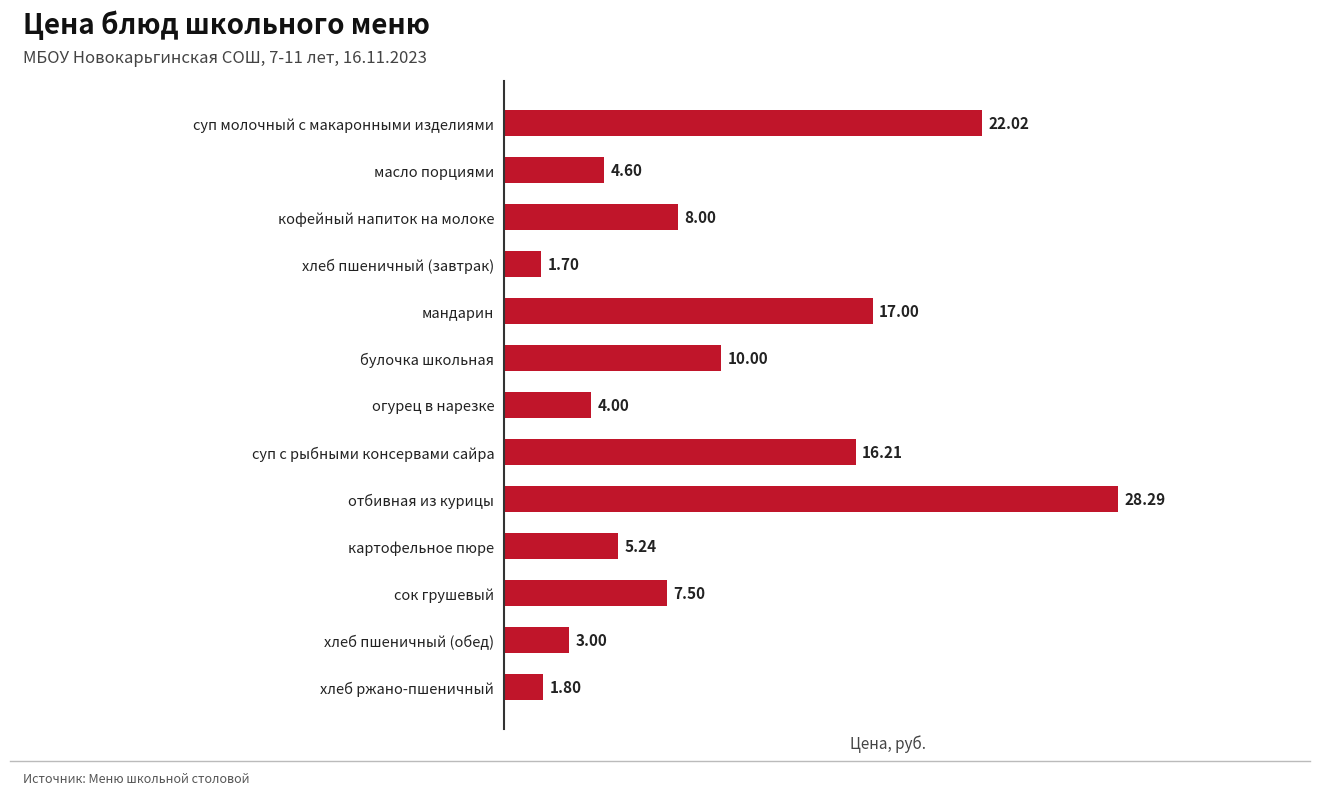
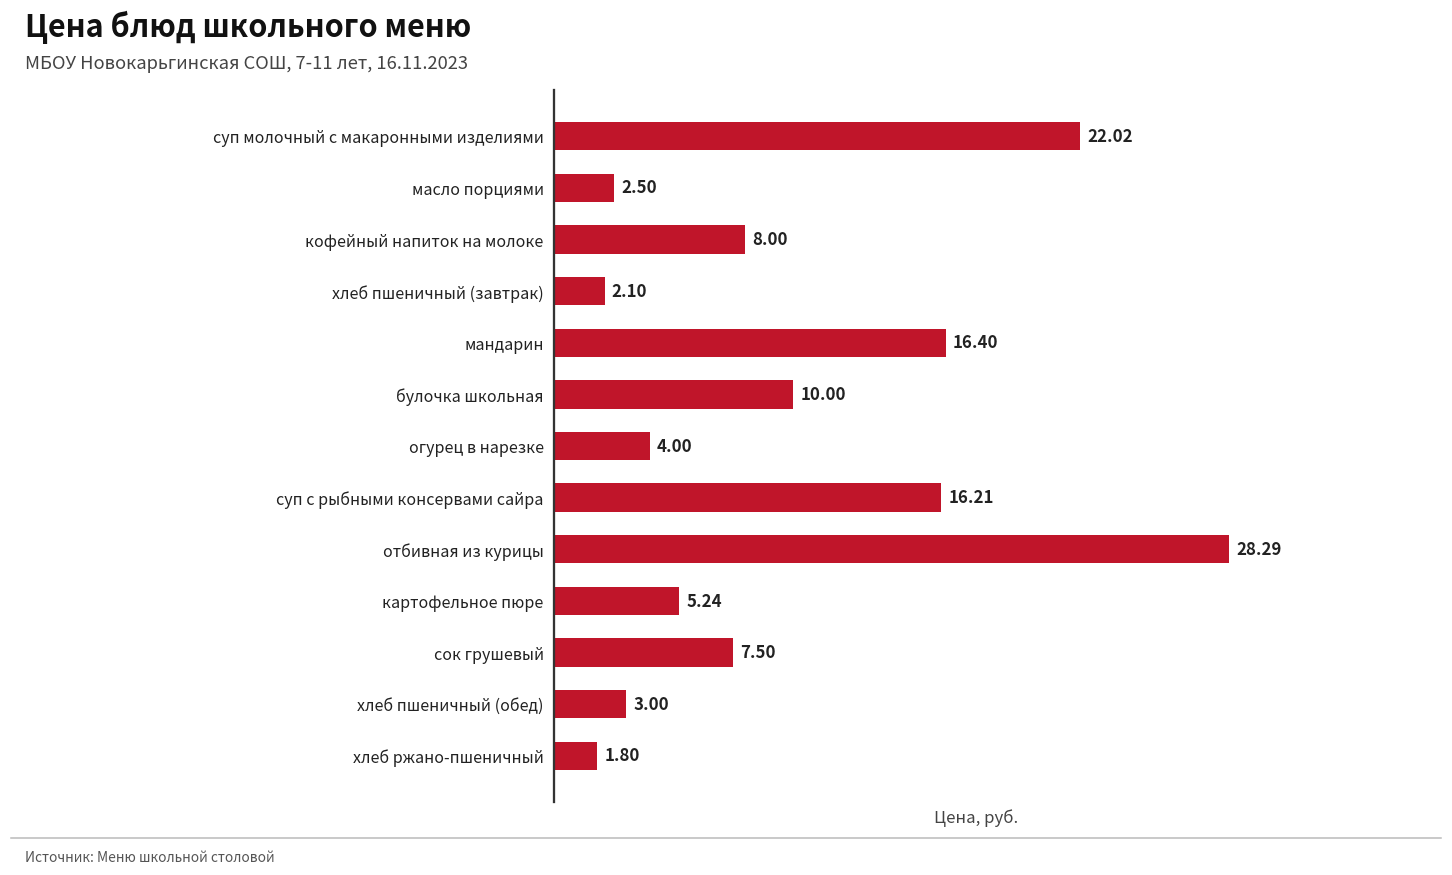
масло порциями: 4.60 -> 2.50
хлеб пшеничный (завтрак): 1.70 -> 2.10
мандарин: 17.00 -> 16.40
